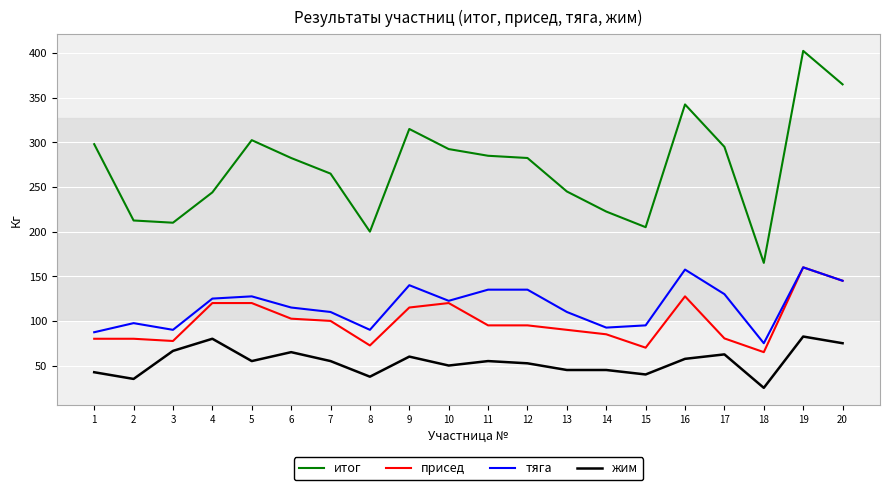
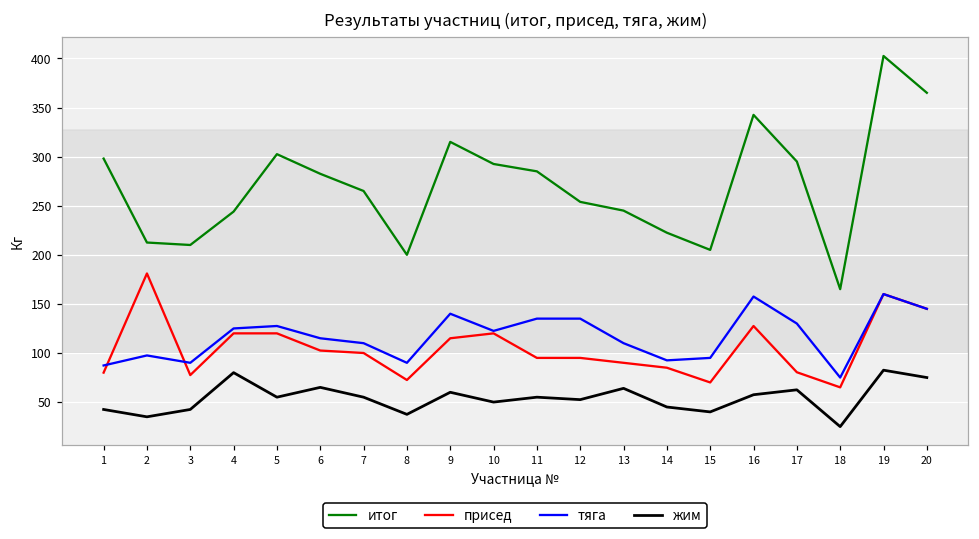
присед, 2: 80 -> 180
жим, 3: 70 -> 40
итог, 12: 280 -> 250
жим, 13: 50 -> 60
